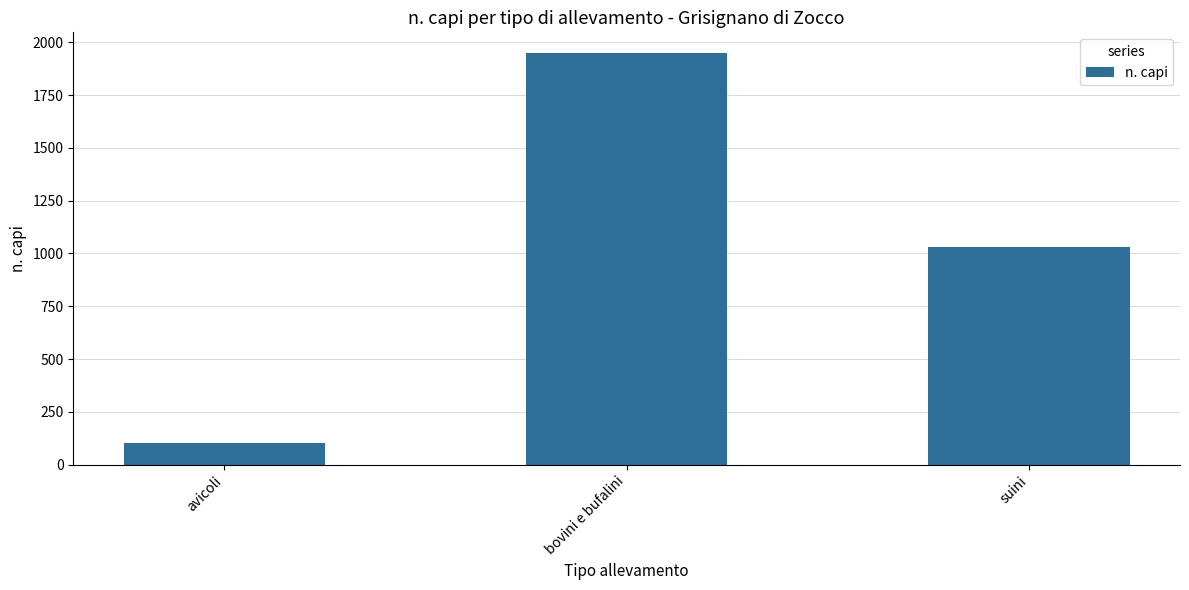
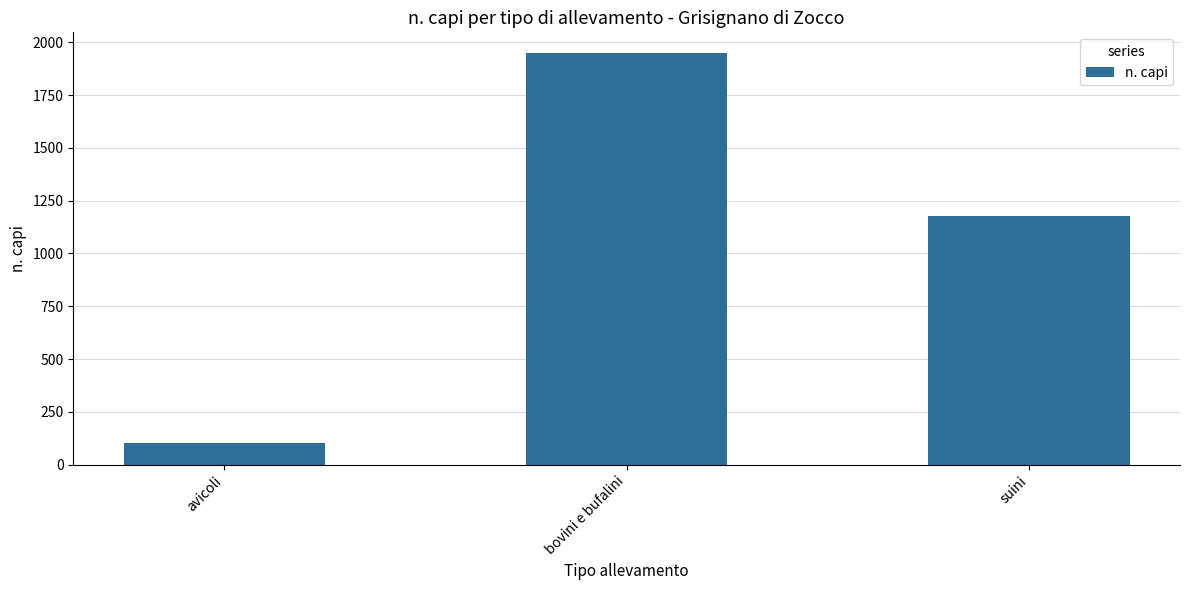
suini: 1030 -> 1180
